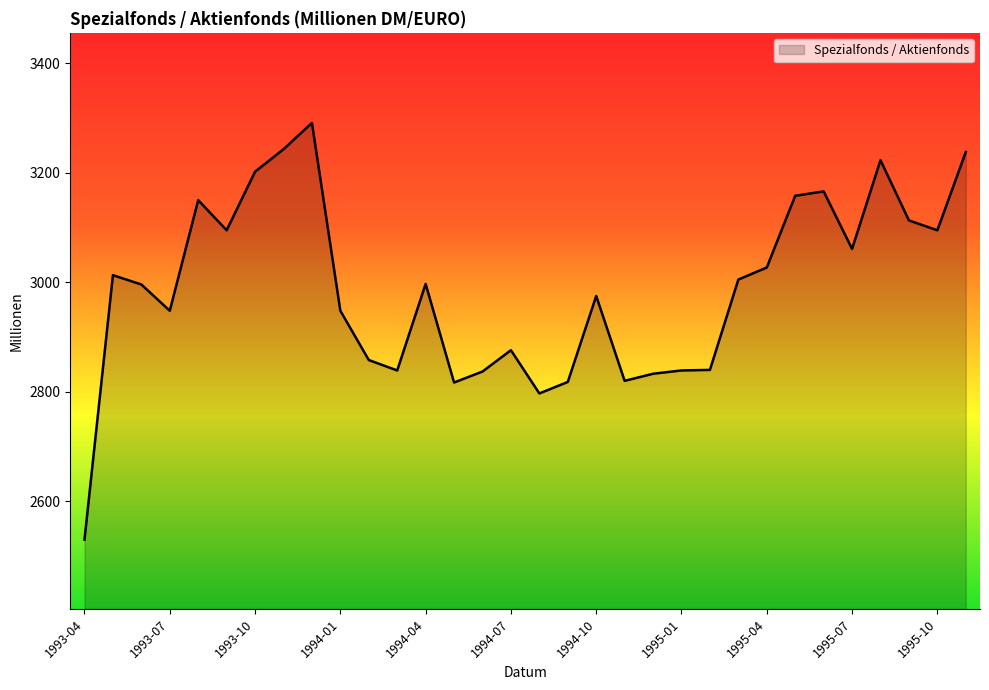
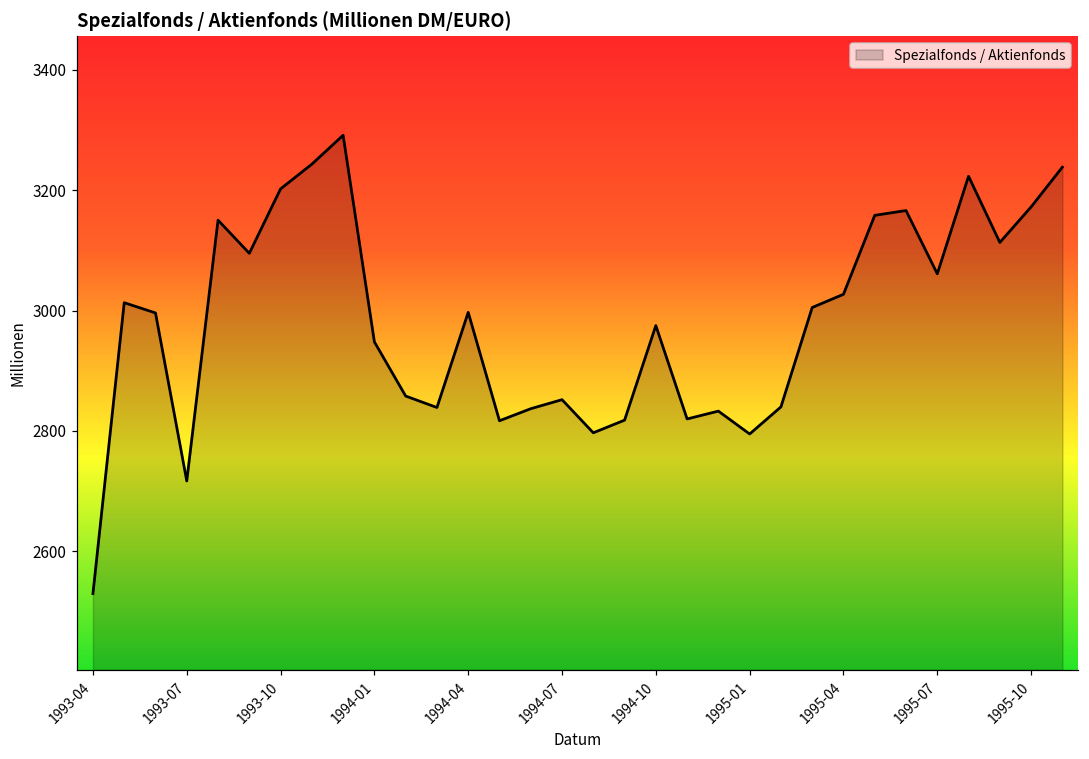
1993-07: 2950 -> 2720
1994-07: 2880 -> 2850
1995-01: 2840 -> 2800
1995-10: 3100 -> 3170
